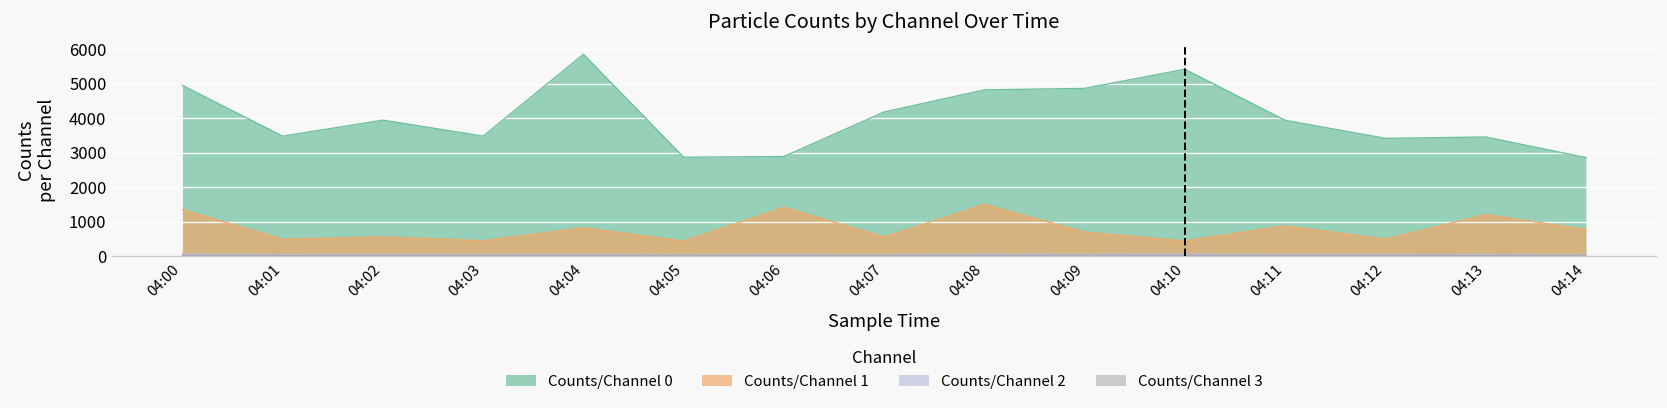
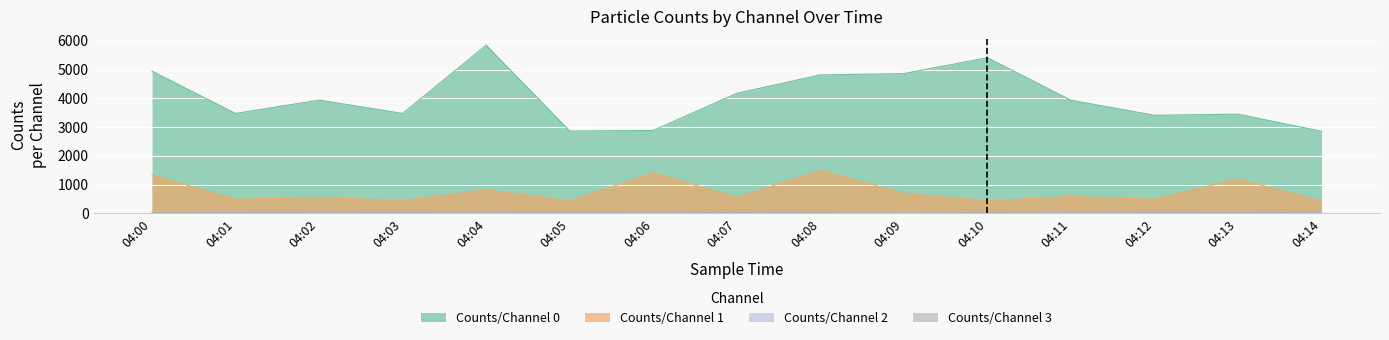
Counts/Channel 1, 04:11: 900 -> 600
Counts/Channel 1, 04:14: 800 -> 400
